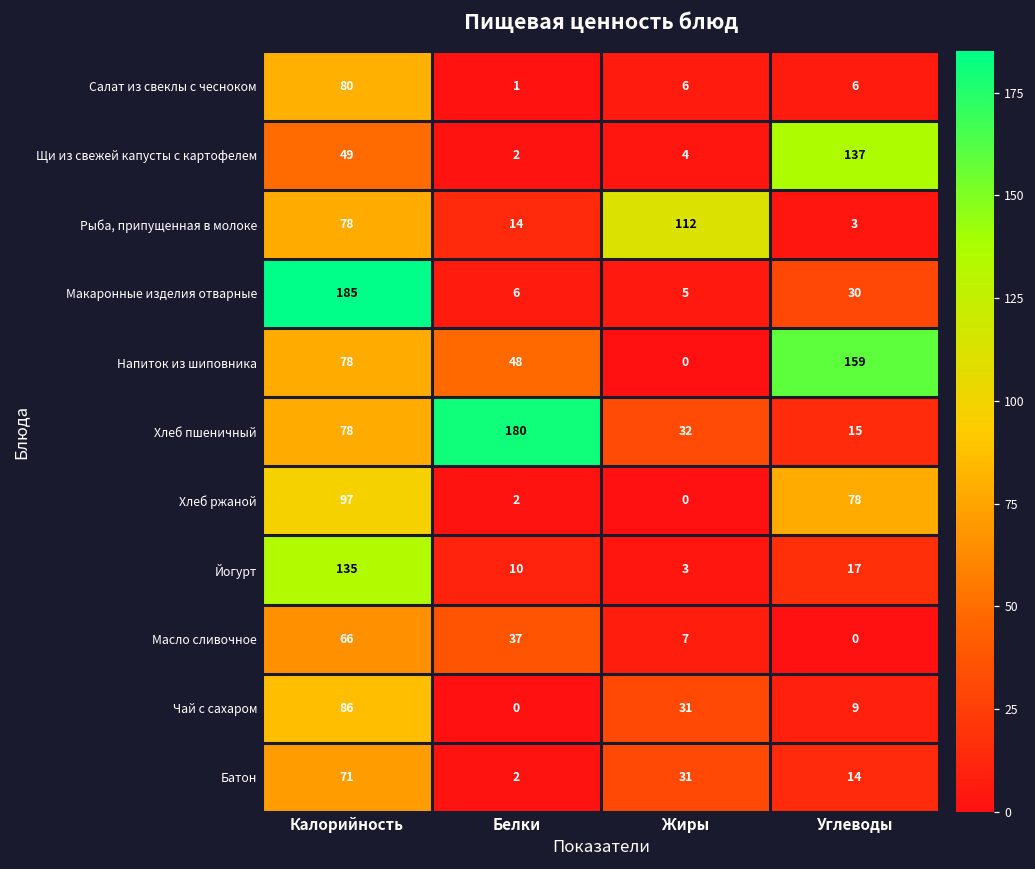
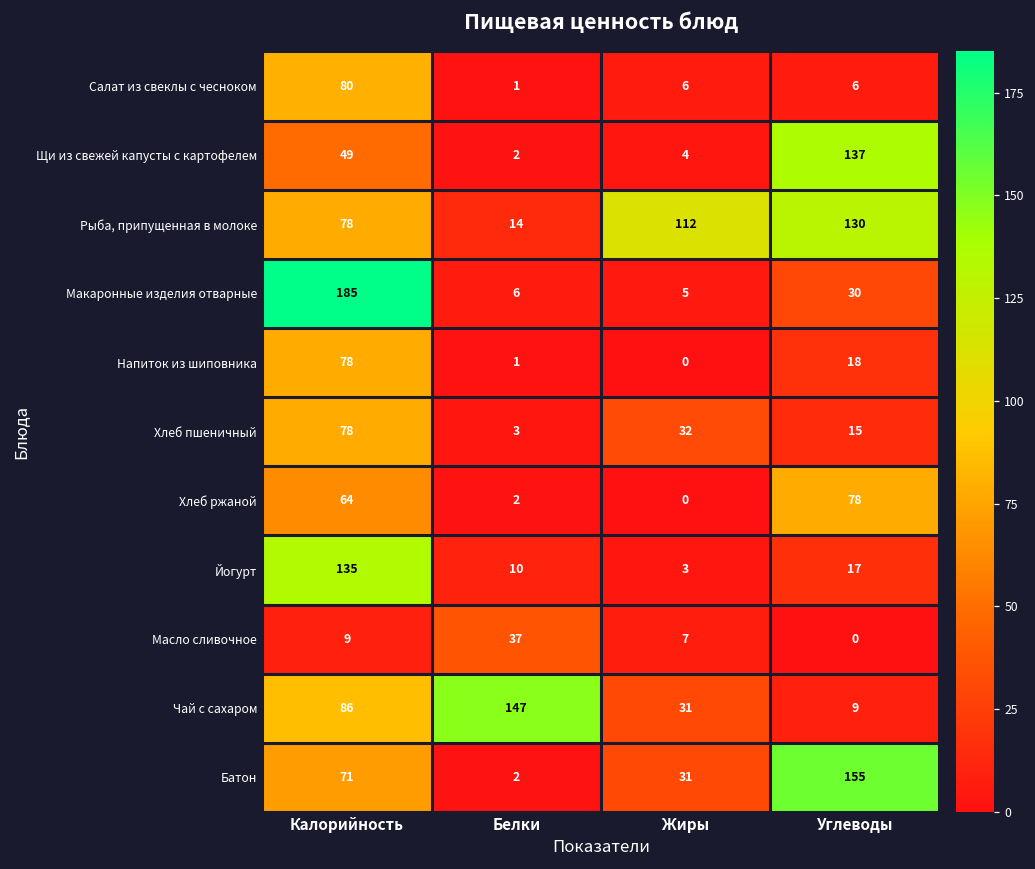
Рыба, припущенная в молоке, Углеводы: 3 -> 130
Напиток из шиповника, Белки: 48 -> 1
Напиток из шиповника, Углеводы: 159 -> 18
Хлеб пшеничный, Белки: 180 -> 3
Хлеб ржаной, Калорийность: 97 -> 64
Масло сливочное, Калорийность: 66 -> 9
Чай с сахаром, Белки: 0 -> 147
Батон, Углеводы: 14 -> 155
